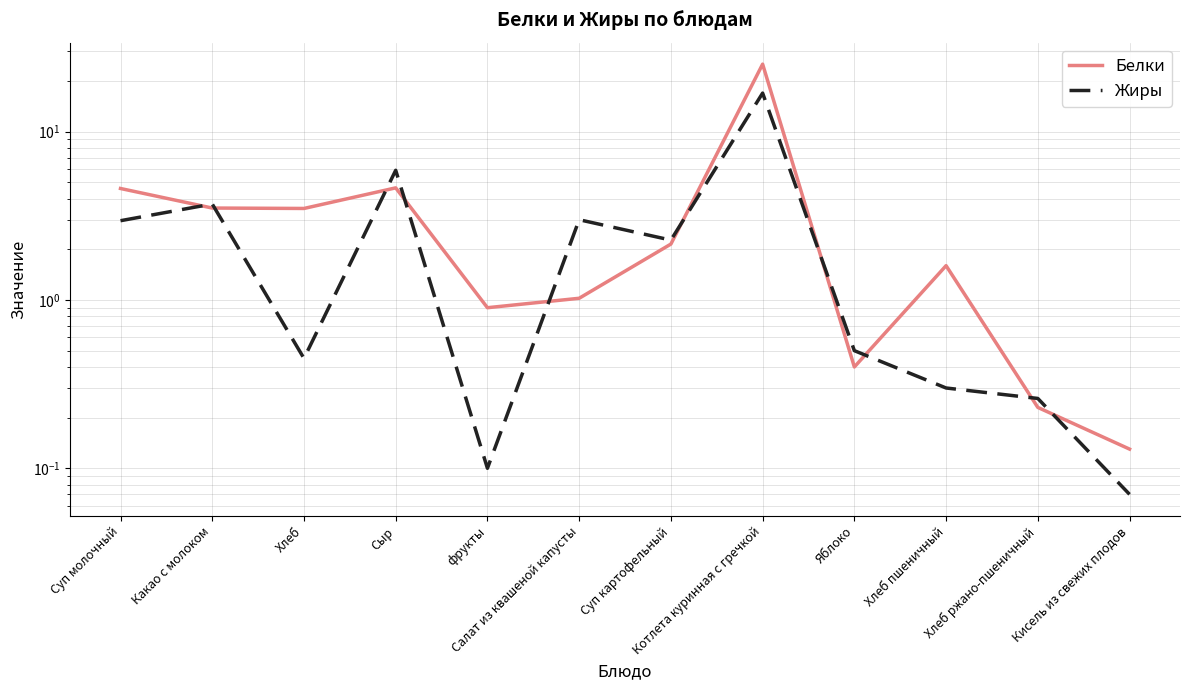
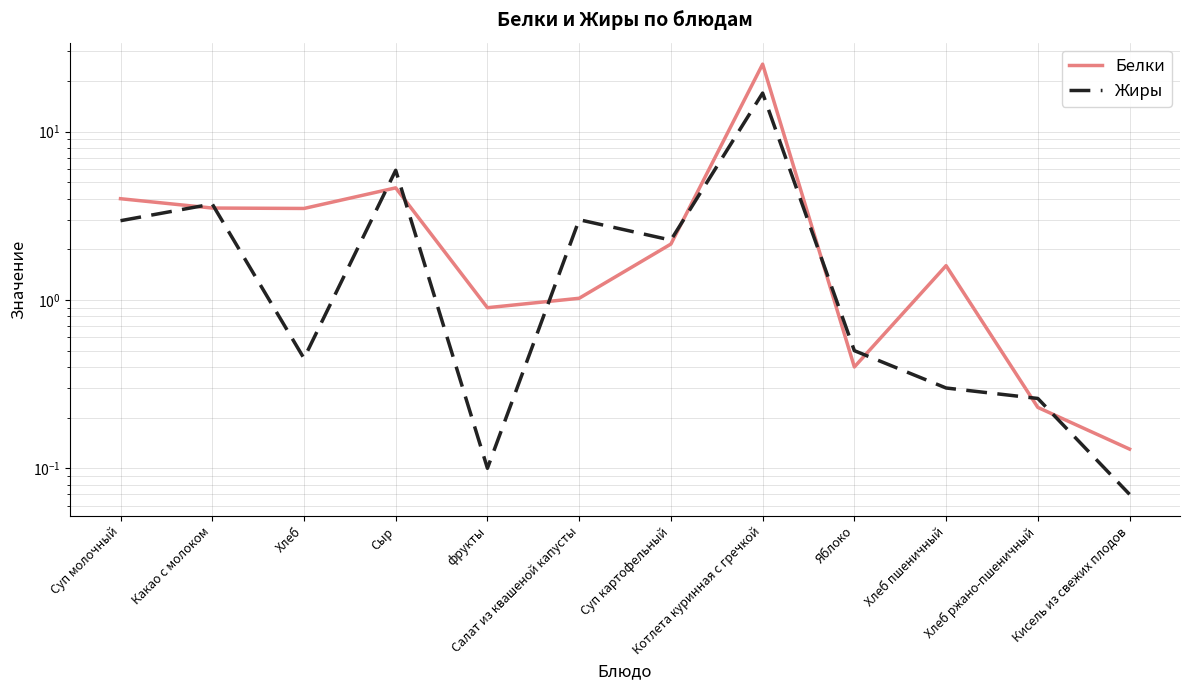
Белки, Суп молочный: 4.6 -> 4.0
